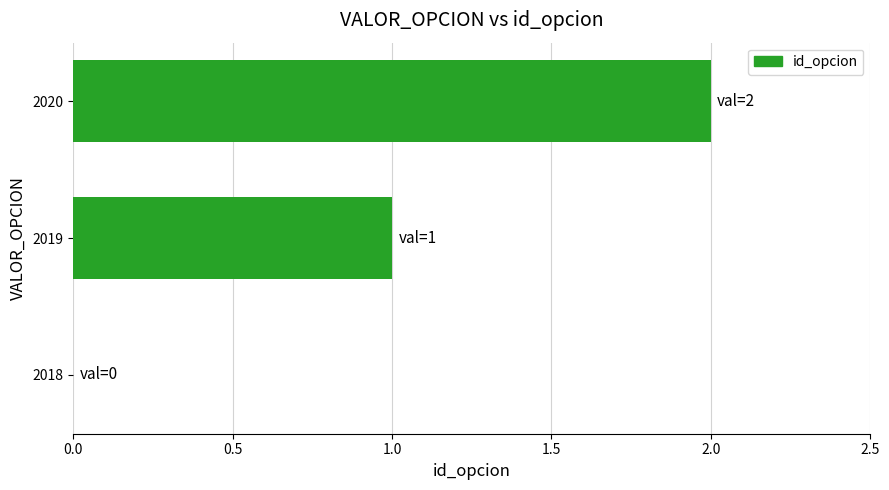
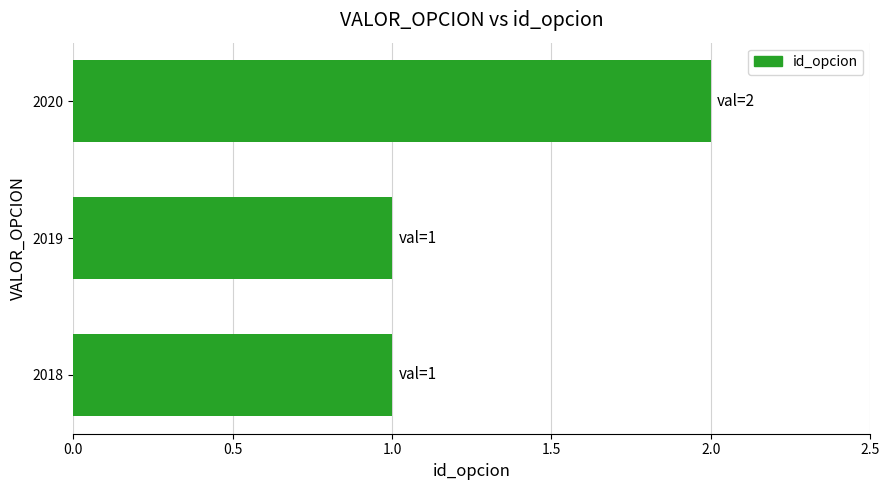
2018: 0 -> 1
